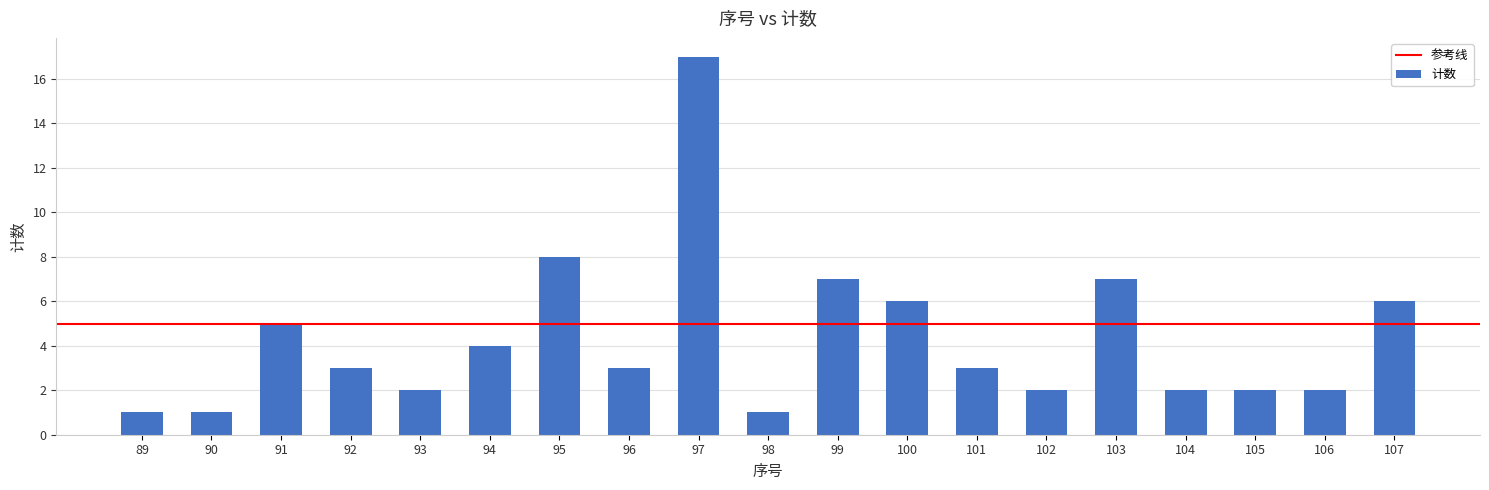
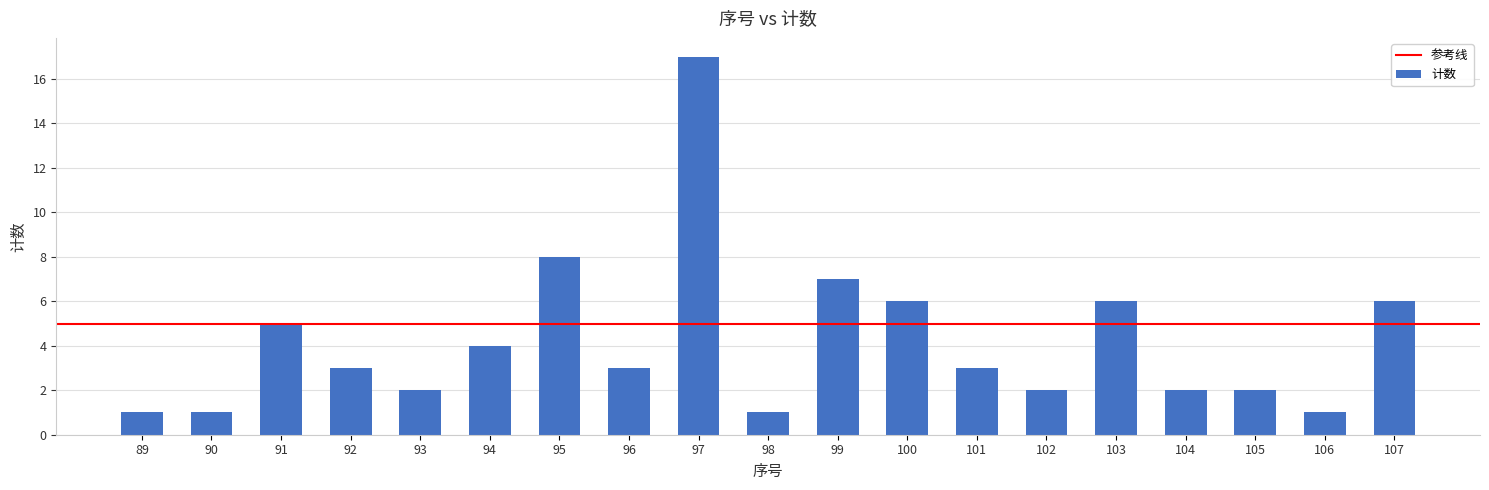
103: 7 -> 6
106: 2 -> 1
